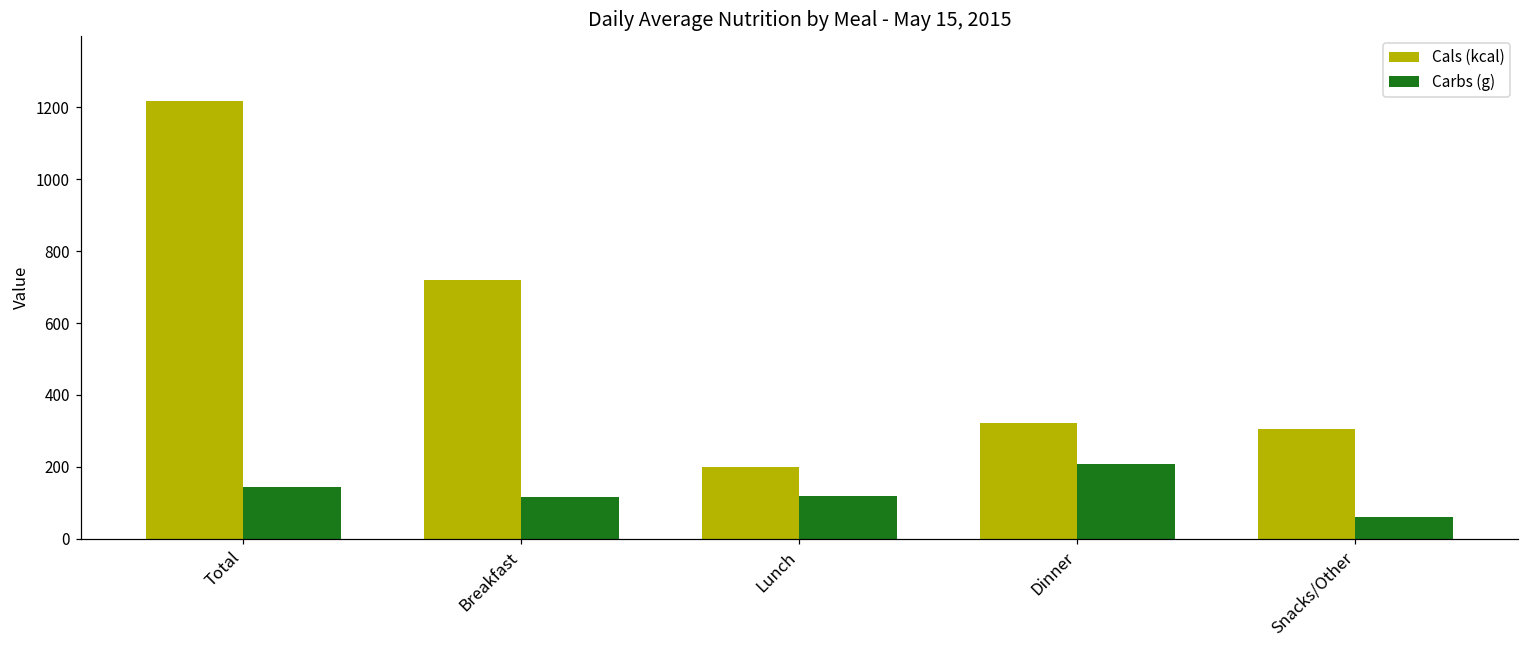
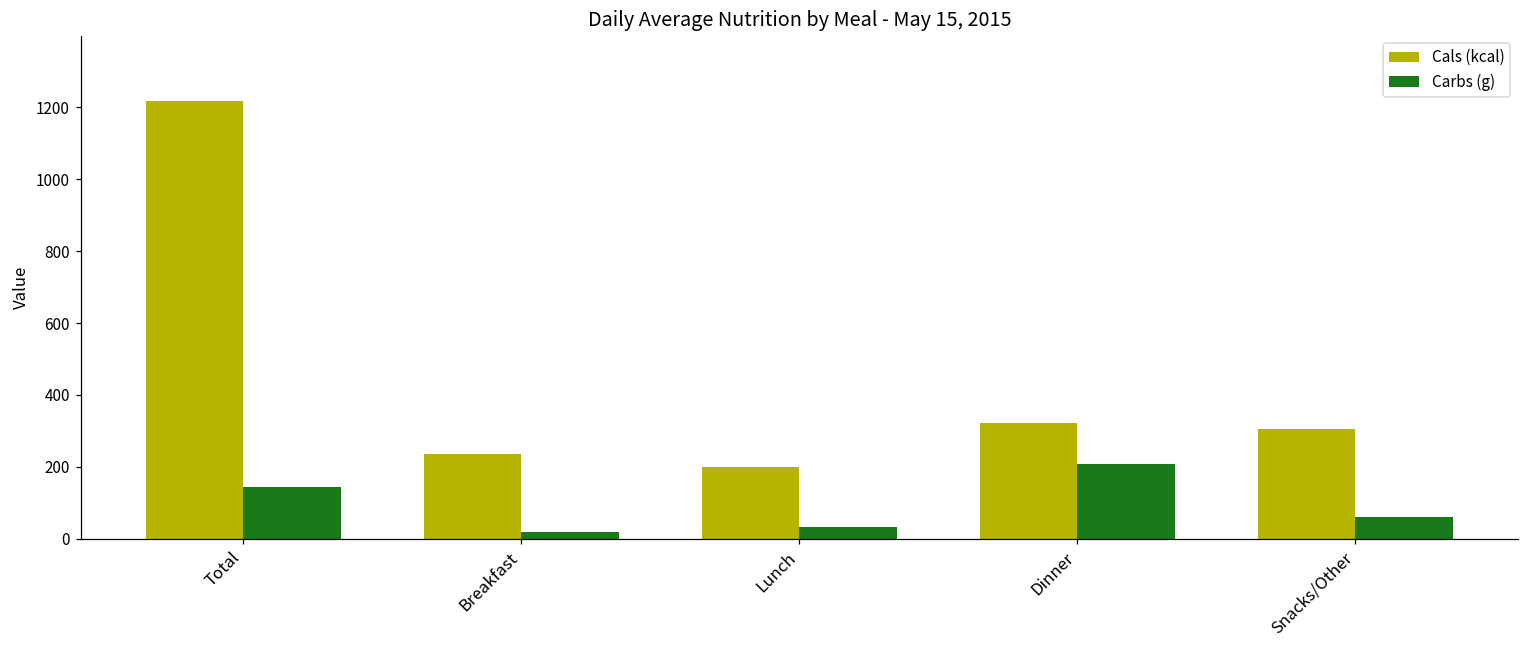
Cals (kcal), Breakfast: 720 -> 240
Carbs (g), Breakfast: 120 -> 20
Carbs (g), Lunch: 120 -> 30
